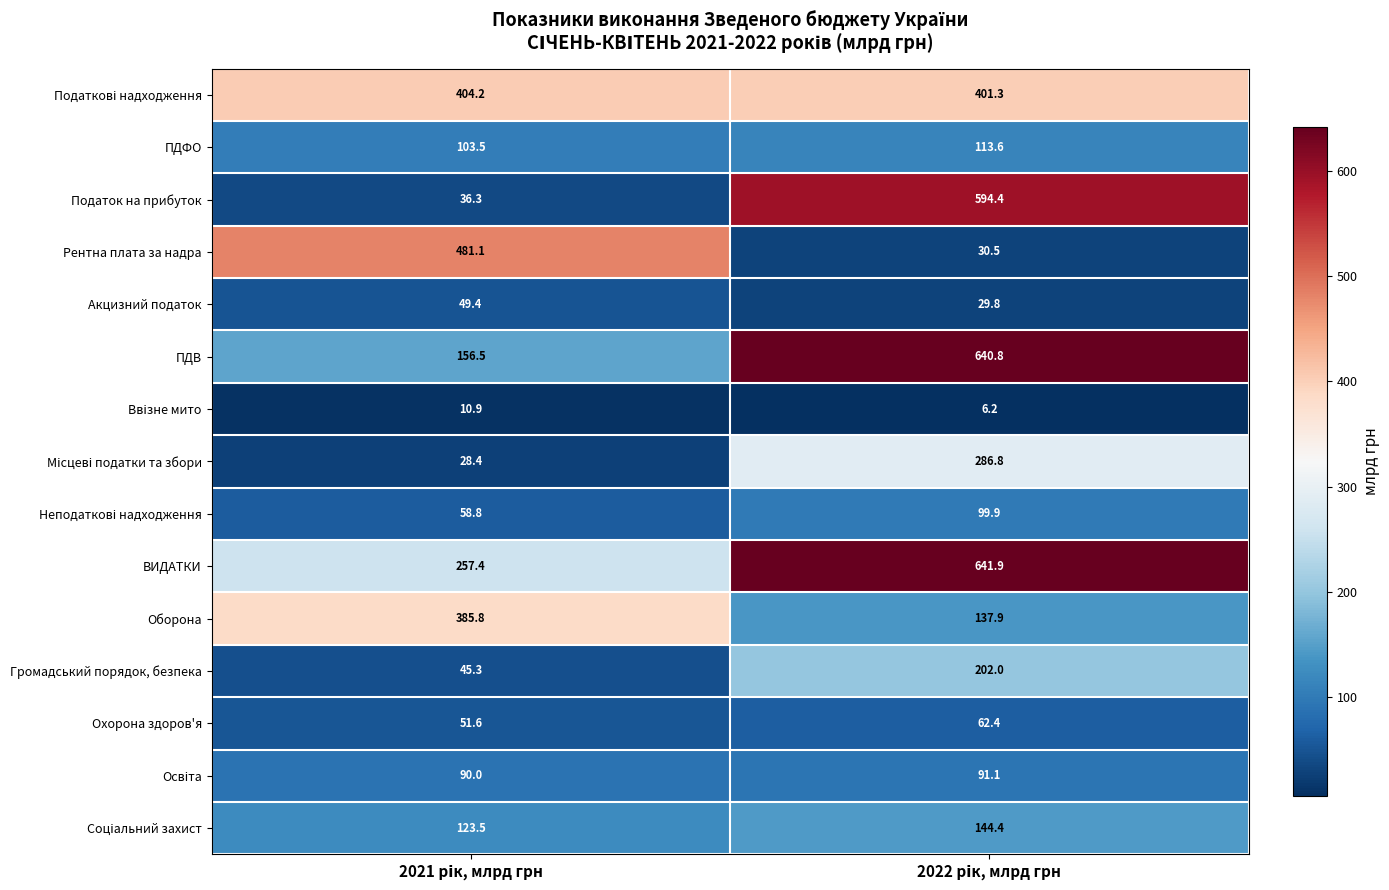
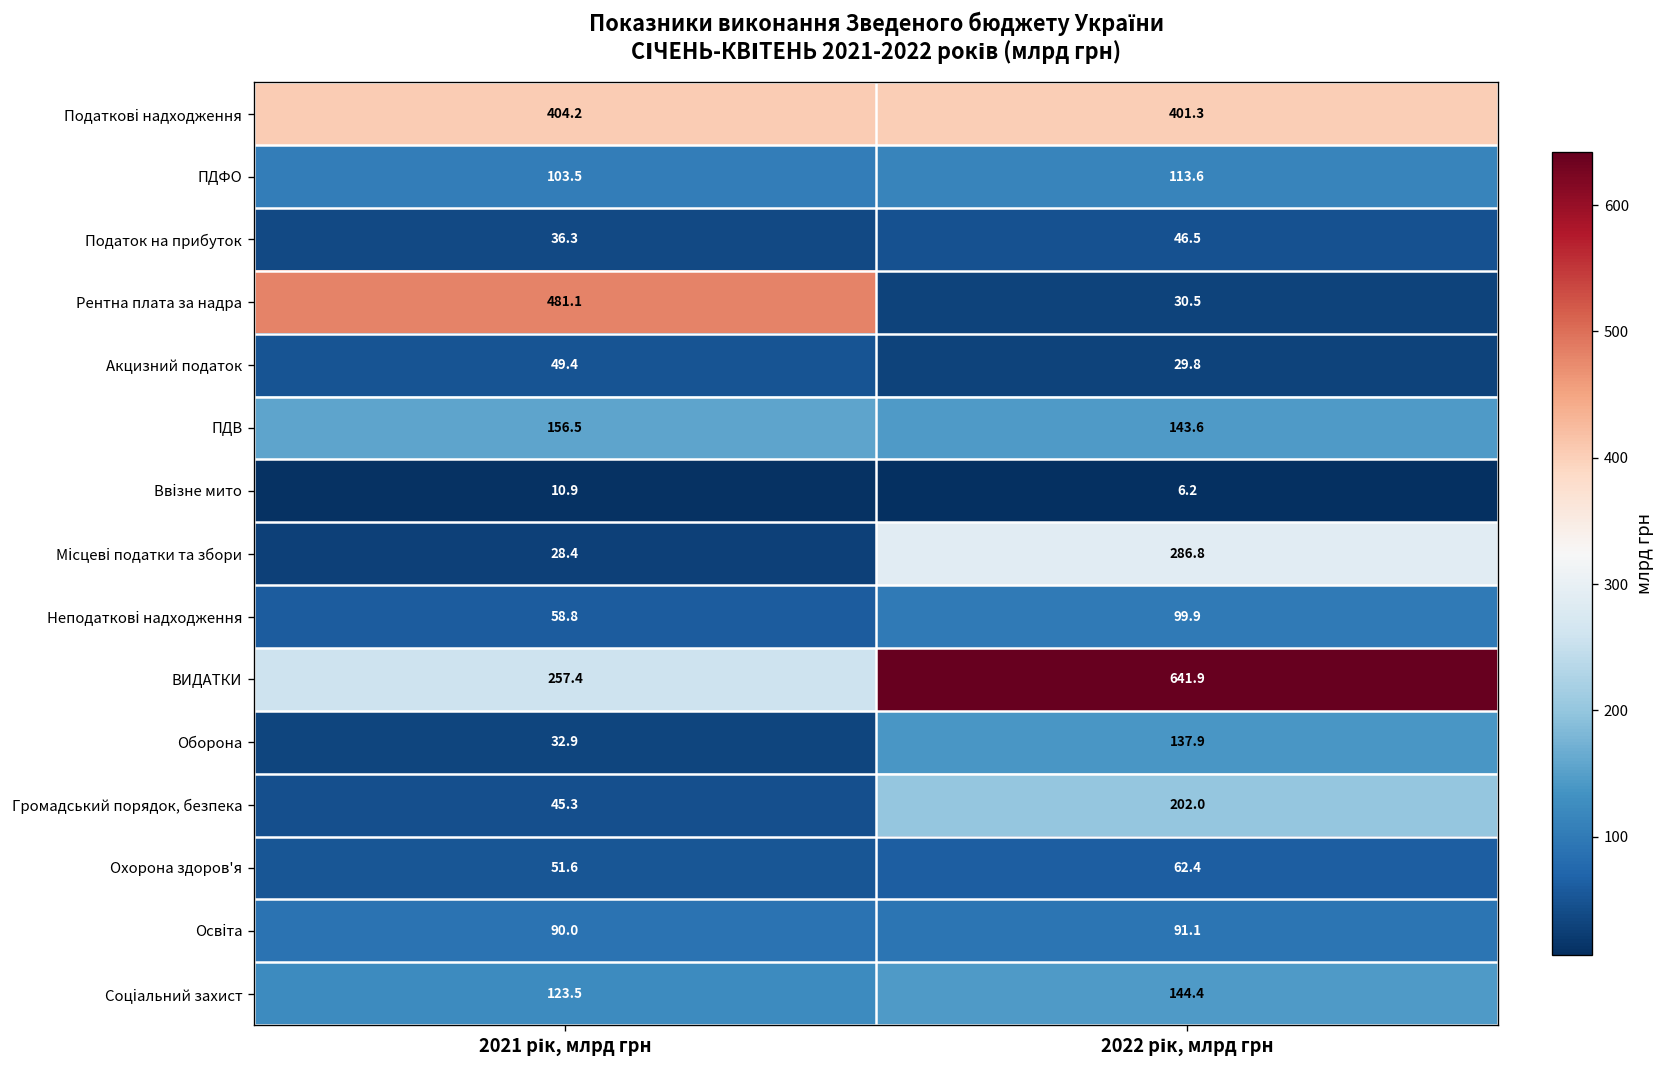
Податок на прибуток, 2022 рік, млрд грн: 594.4 -> 46.5
ПДВ, 2022 рік, млрд грн: 640.8 -> 143.6
Оборона, 2021 рік, млрд грн: 385.8 -> 32.9
